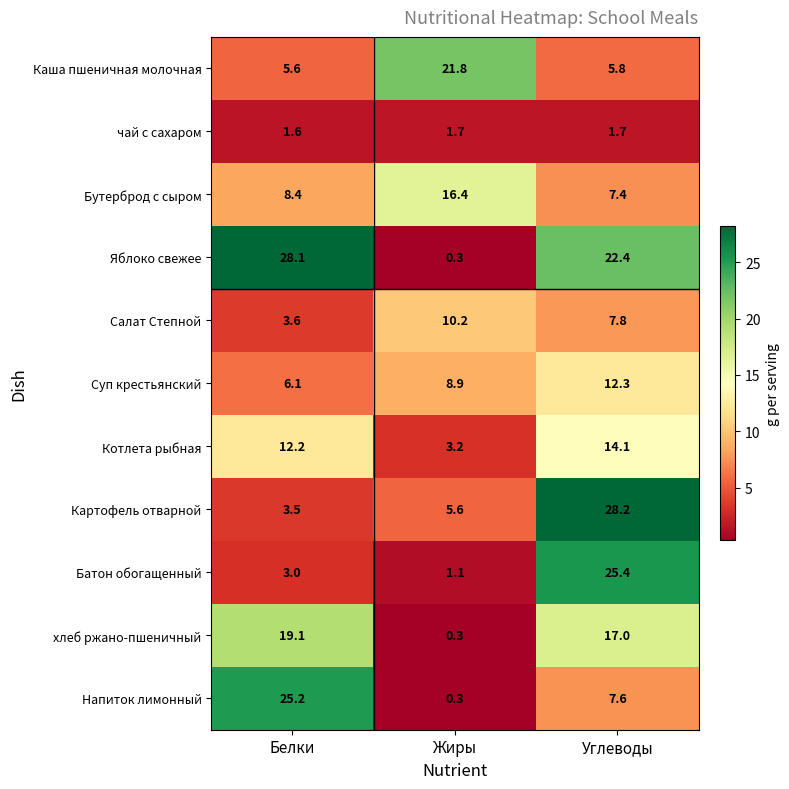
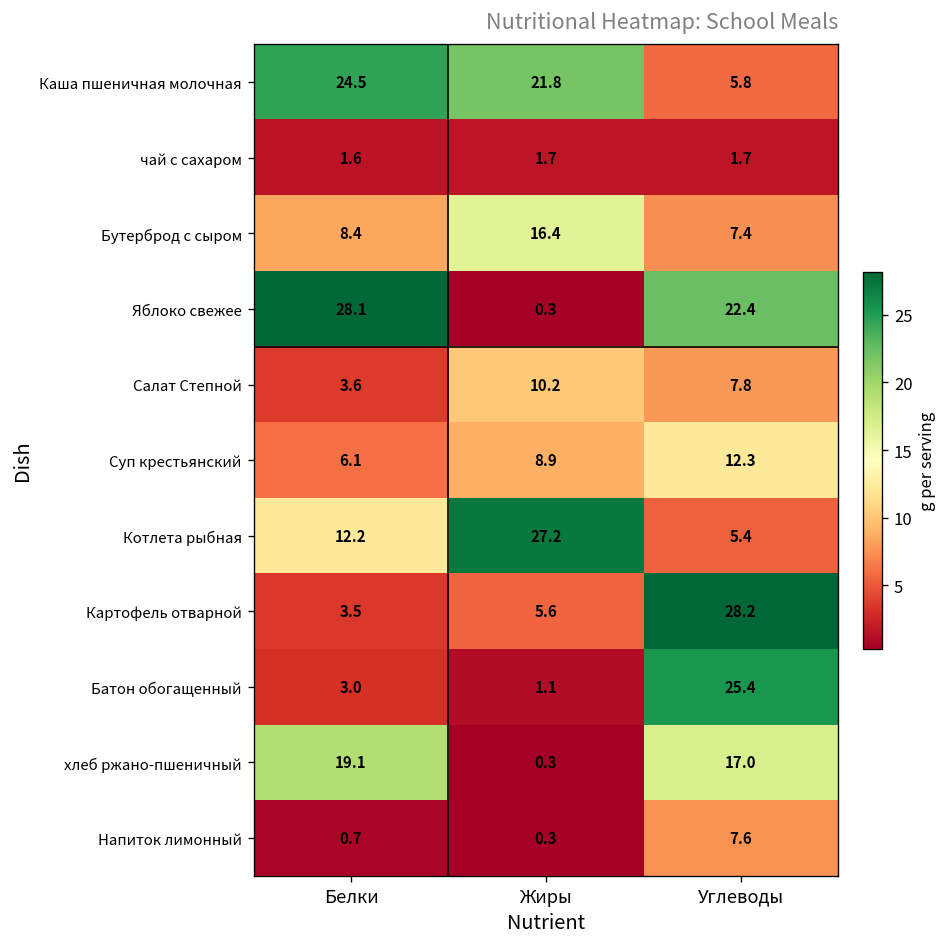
Каша пшеничная молочная, Белки: 5.6 -> 24.5
Котлета рыбная, Жиры: 3.2 -> 27.2
Котлета рыбная, Углеводы: 14.1 -> 5.4
Напиток лимонный, Белки: 25.2 -> 0.7
